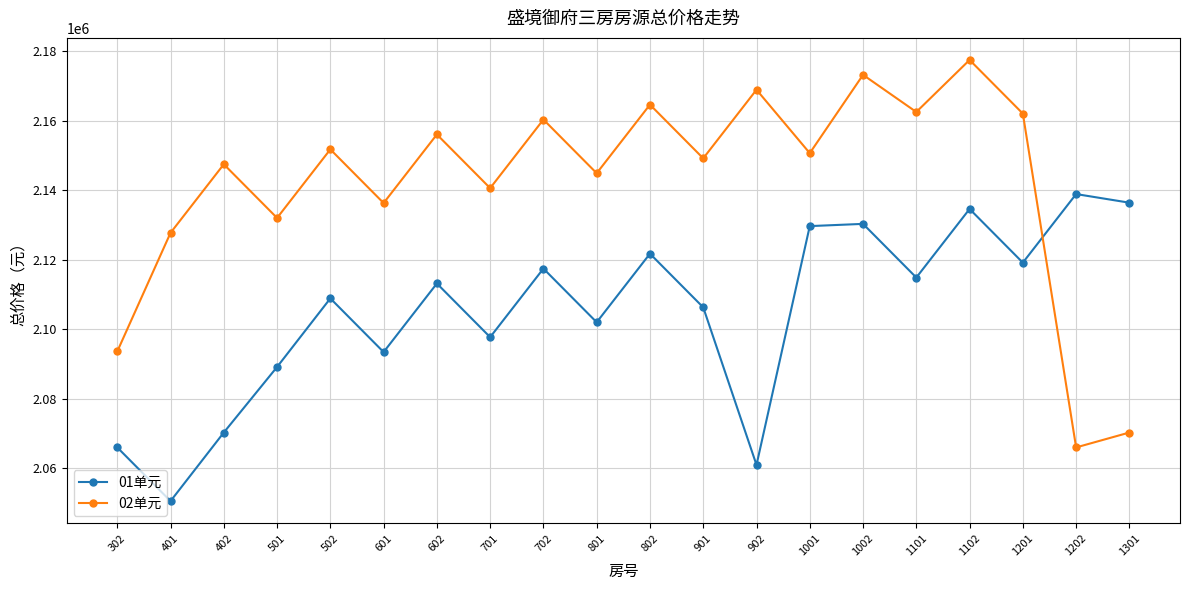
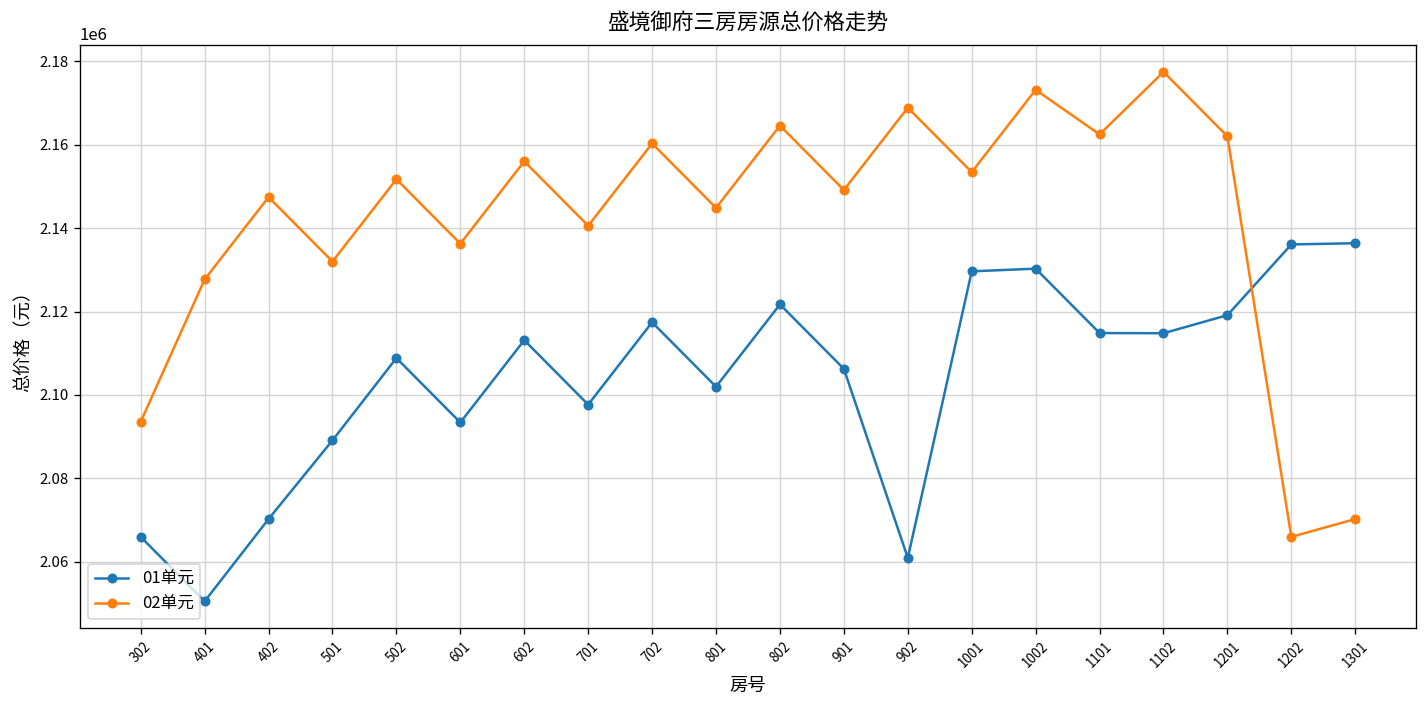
02单元, 1001: 2151000 -> 2153000
01单元, 1102: 2135000 -> 2115000
01单元, 1202: 2139000 -> 2136000
